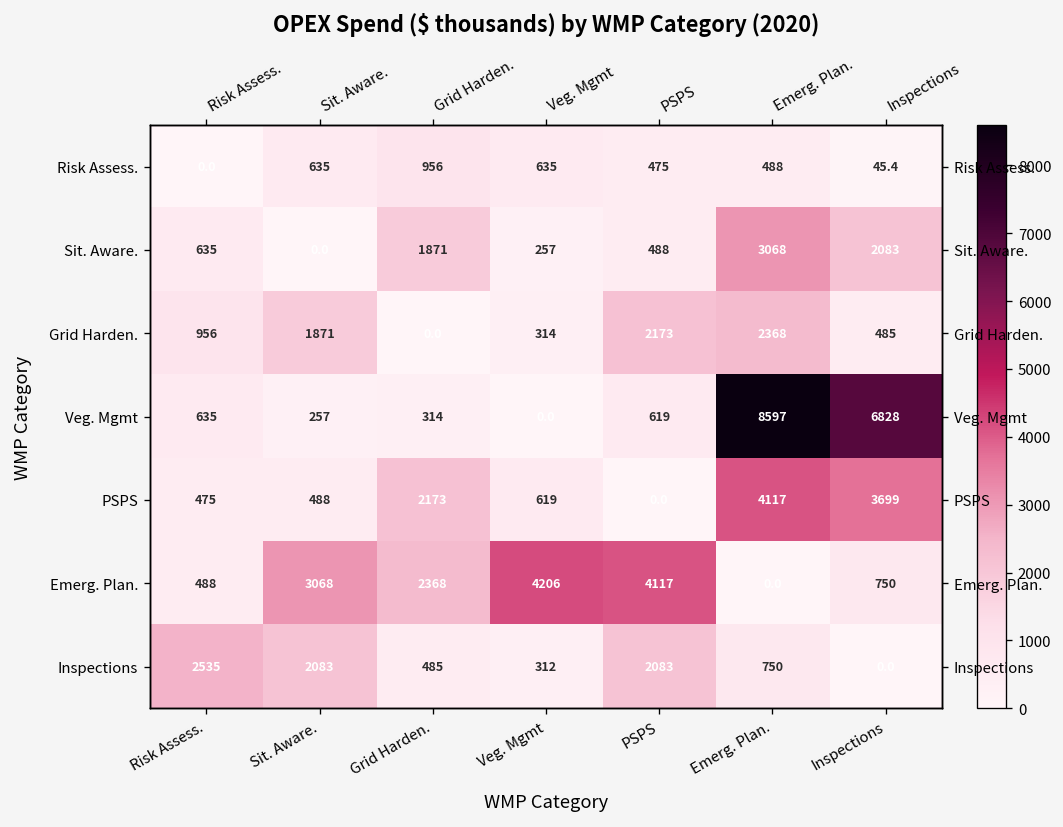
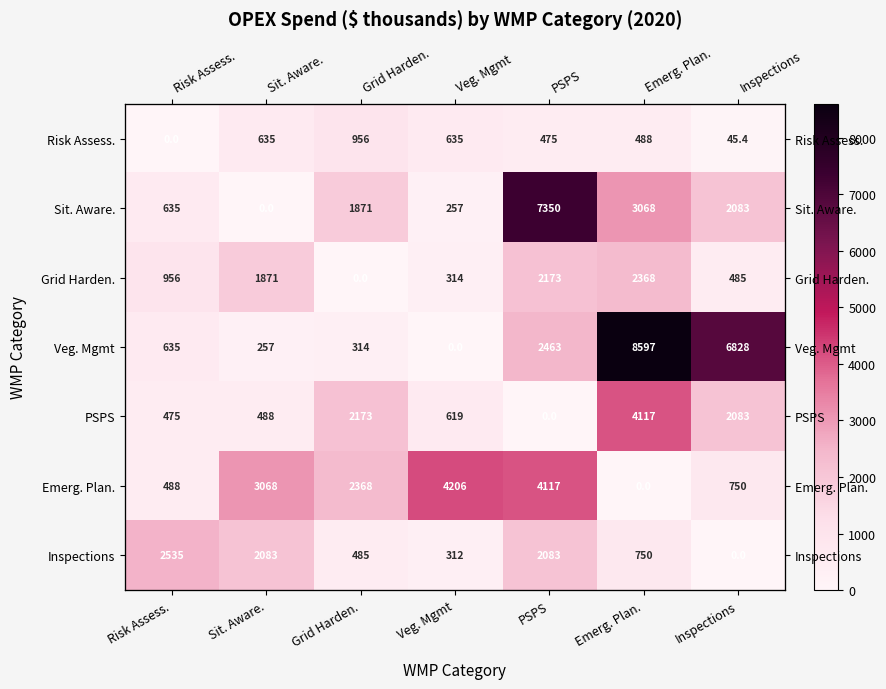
Sit. Aware., PSPS: 488 -> 7350
Veg. Mgmt, PSPS: 619 -> 2463
PSPS, Inspections: 3699 -> 2083
